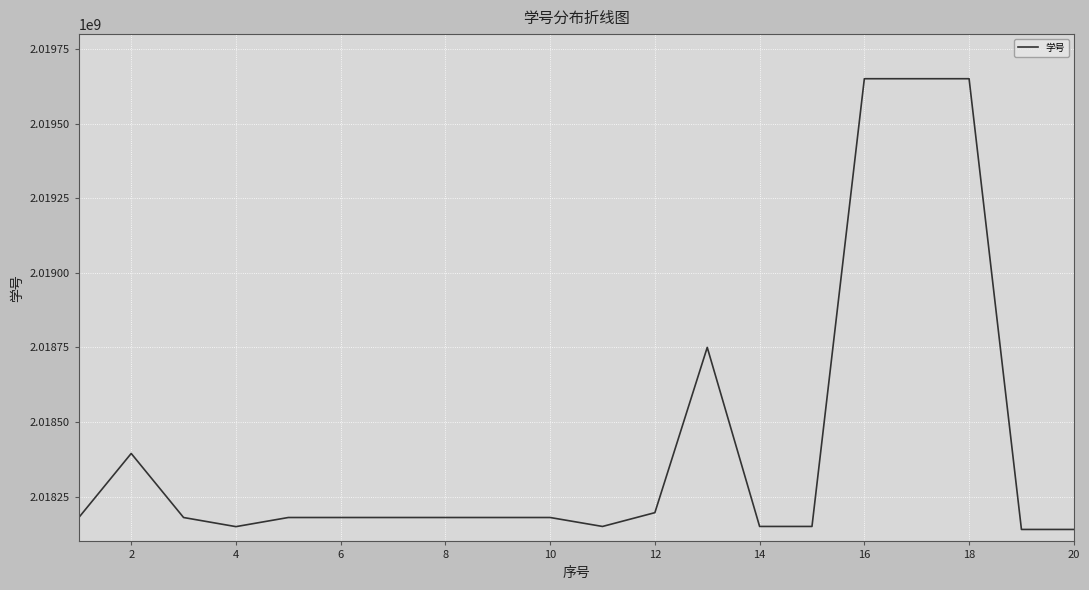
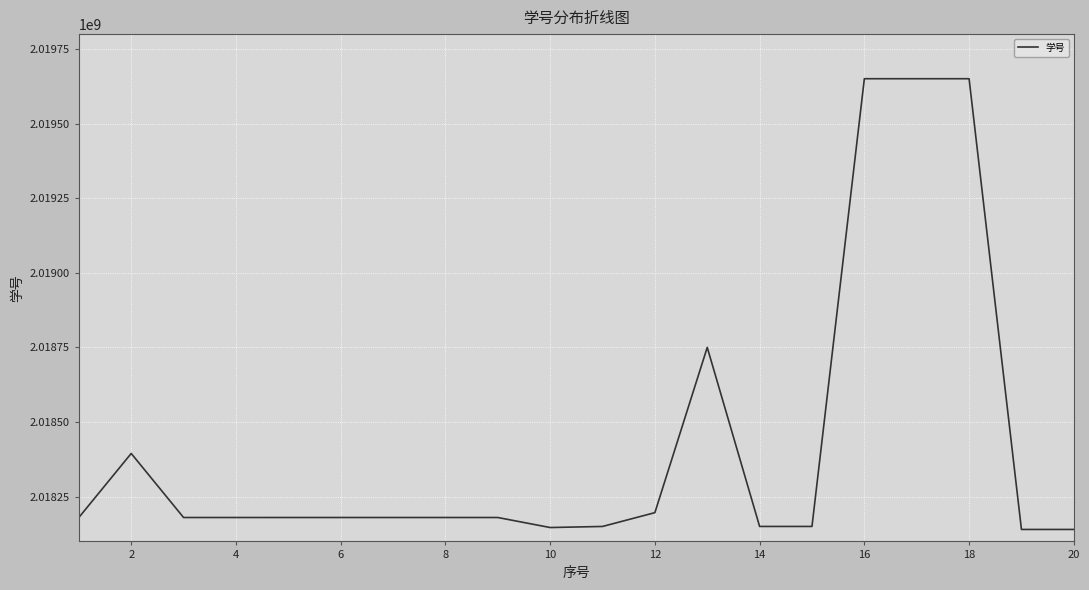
4: 2018150000 -> 2018180000
10: 2018180000 -> 2018150000
